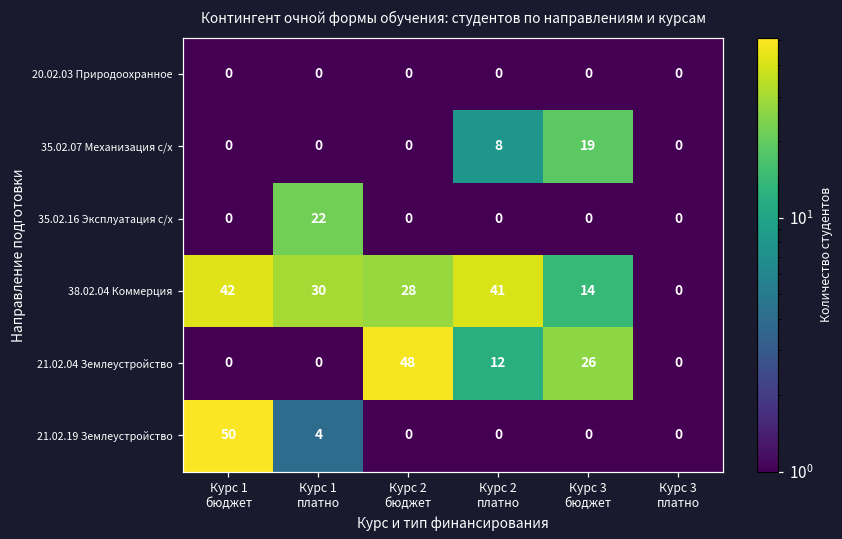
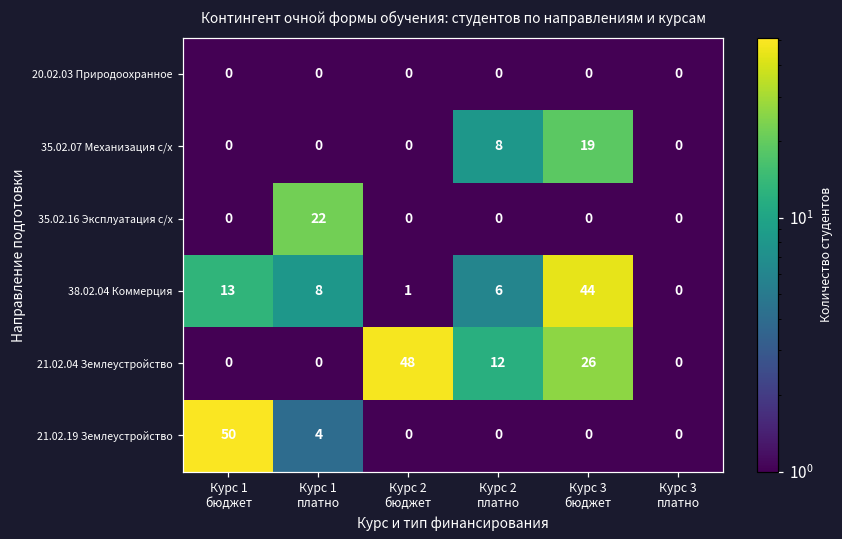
38.02.04 Коммерция, Курс 1 бюджет: 42 -> 13
38.02.04 Коммерция, Курс 1 платно: 30 -> 8
38.02.04 Коммерция, Курс 2 бюджет: 28 -> 1
38.02.04 Коммерция, Курс 2 платно: 41 -> 6
38.02.04 Коммерция, Курс 3 бюджет: 14 -> 44
